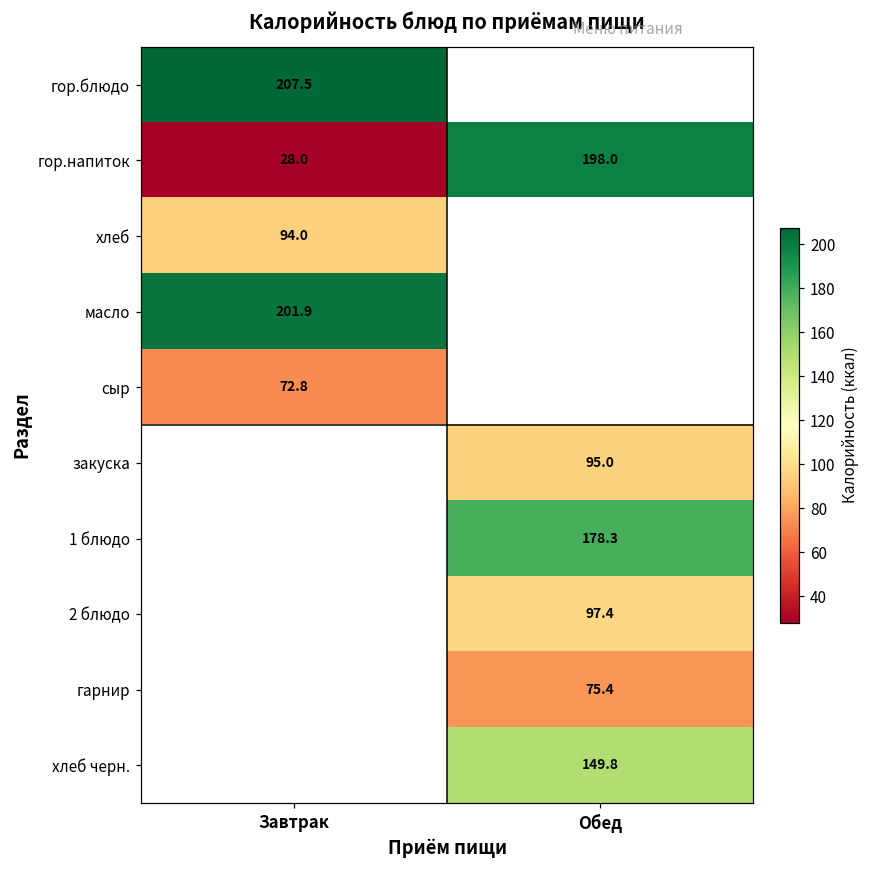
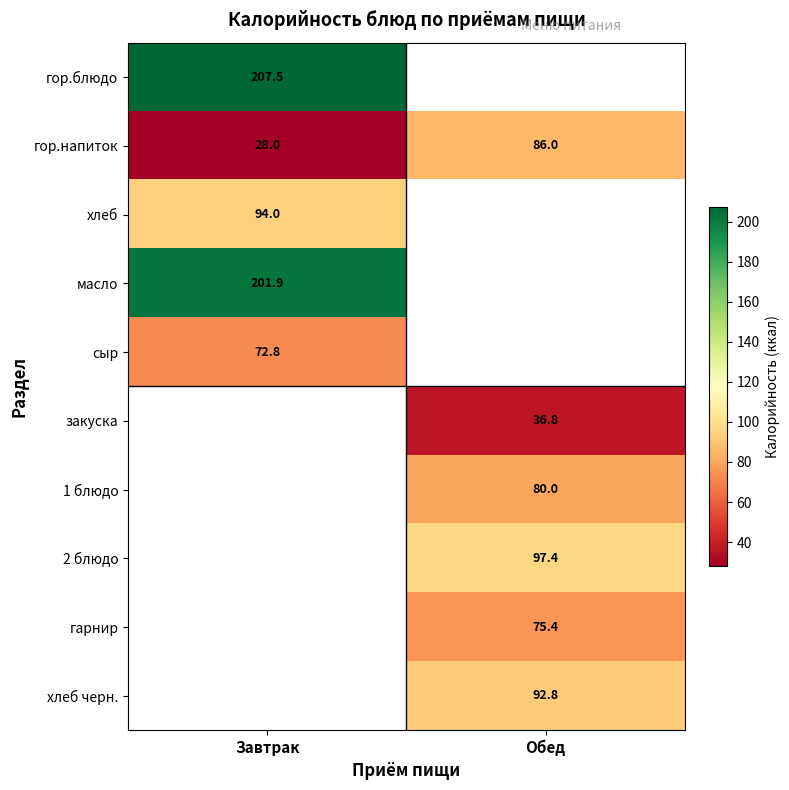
гор.напиток, Обед: 198.0 -> 86.0
закуска, Обед: 95.0 -> 36.8
1 блюдо, Обед: 178.3 -> 80.0
хлеб черн., Обед: 149.8 -> 92.8
